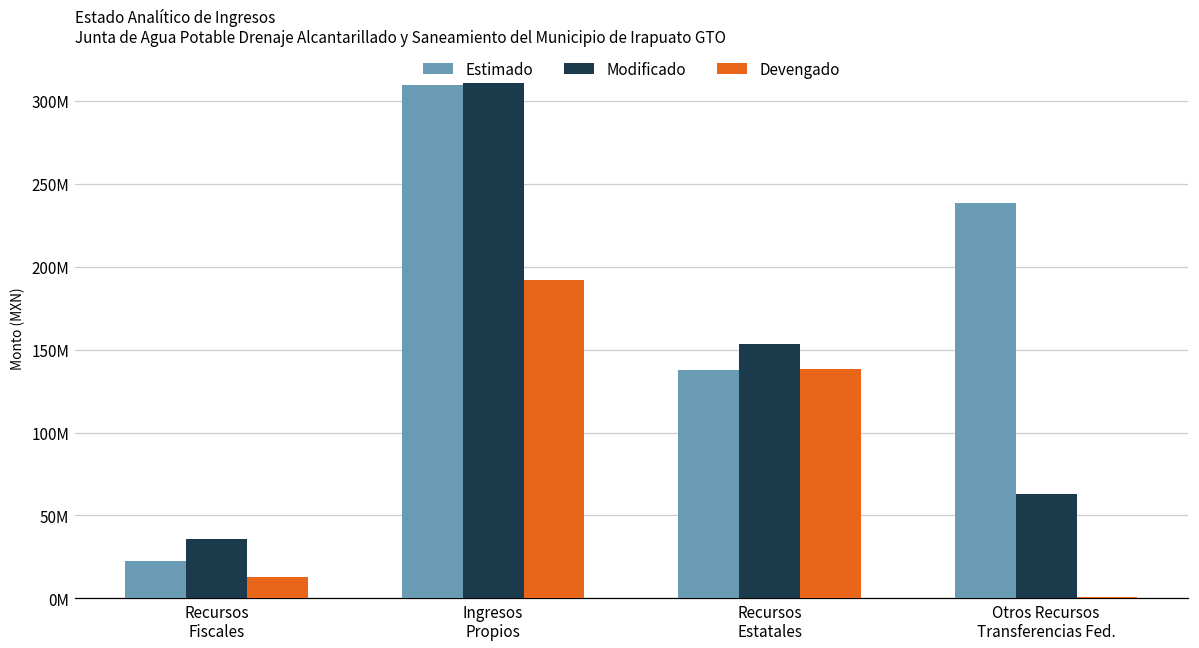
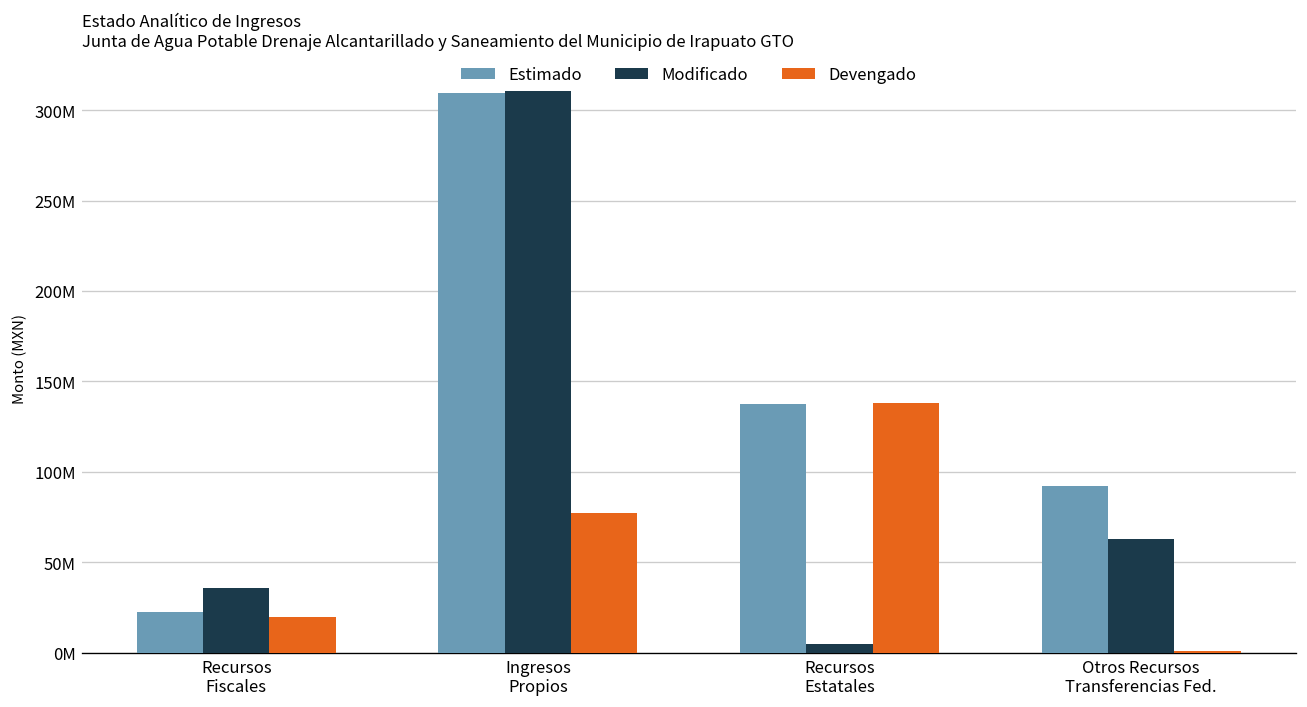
Devengado, Recursos Fiscales: 13000000 -> 20000000
Devengado, Ingresos Propios: 192000000 -> 78000000
Modificado, Recursos Estatales: 153000000 -> 5000000
Estimado, Otros Recursos Transferencias Fed.: 239000000 -> 92000000
